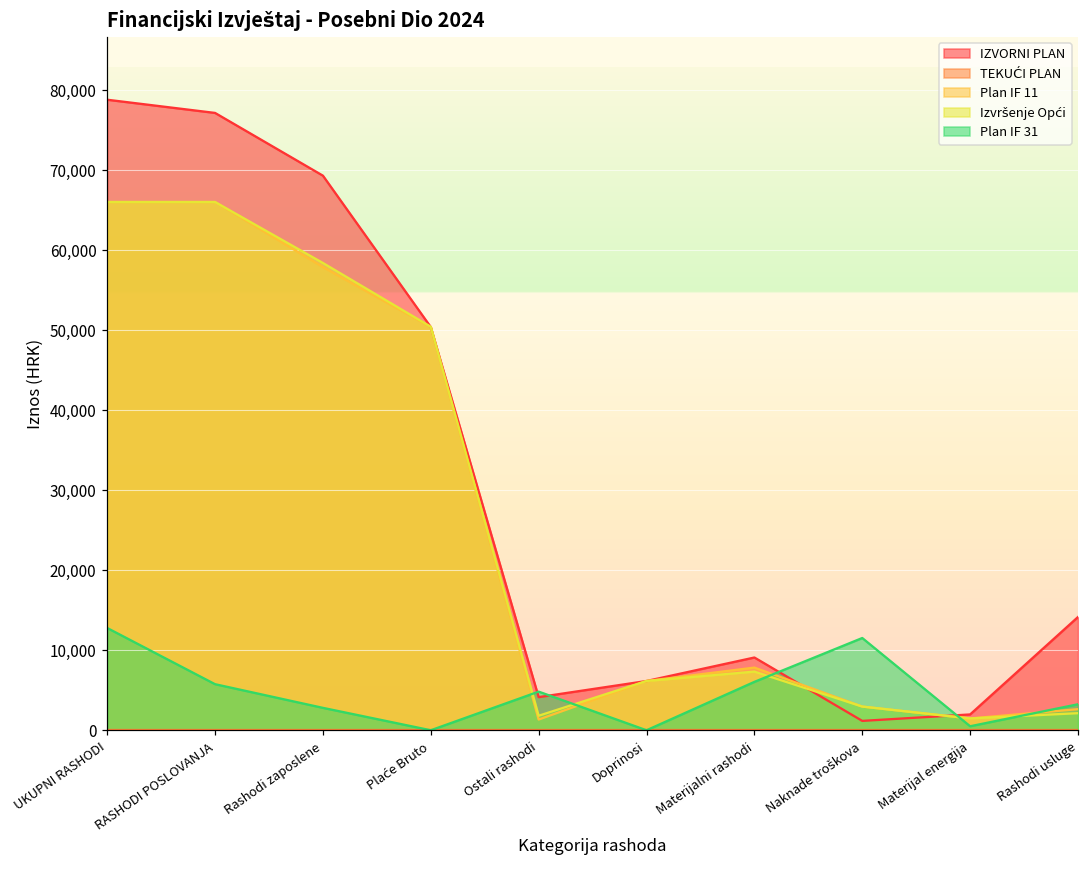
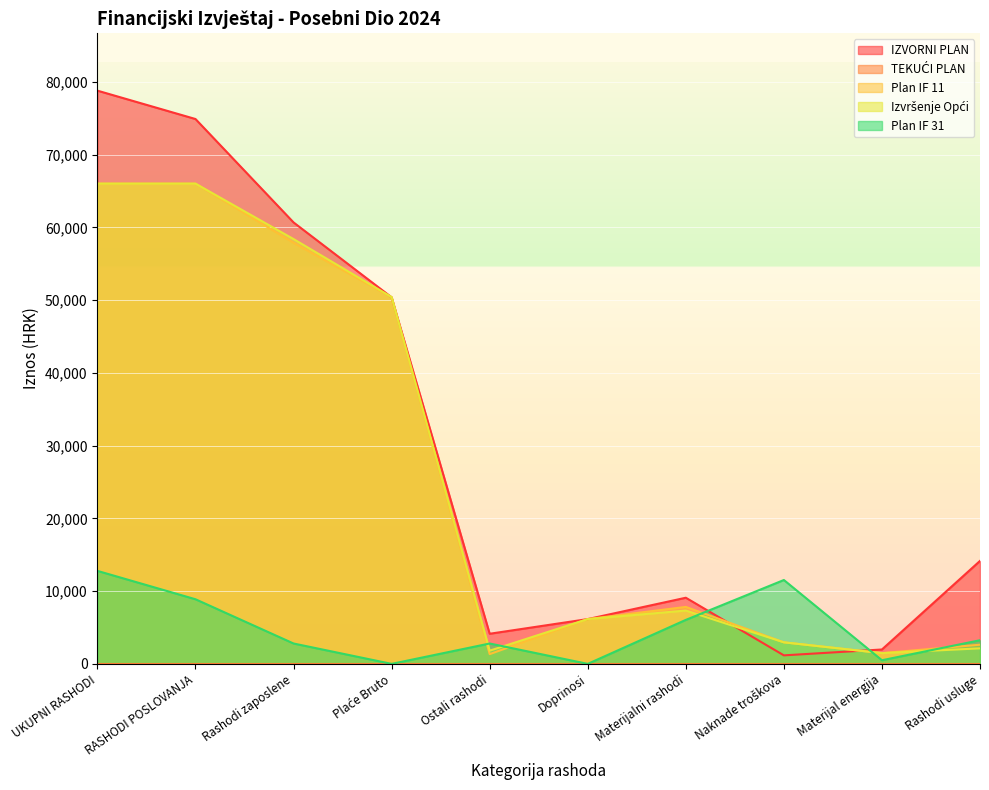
IZVORNI PLAN, RASHODI POSLOVANJA: 77,000 -> 75,000
Plan IF 31, RASHODI POSLOVANJA: 6,000 -> 9,000
IZVORNI PLAN, Rashodi zaposlene: 69,000 -> 61,000
Plan IF 31, Ostali rashodi: 5,000 -> 3,000
